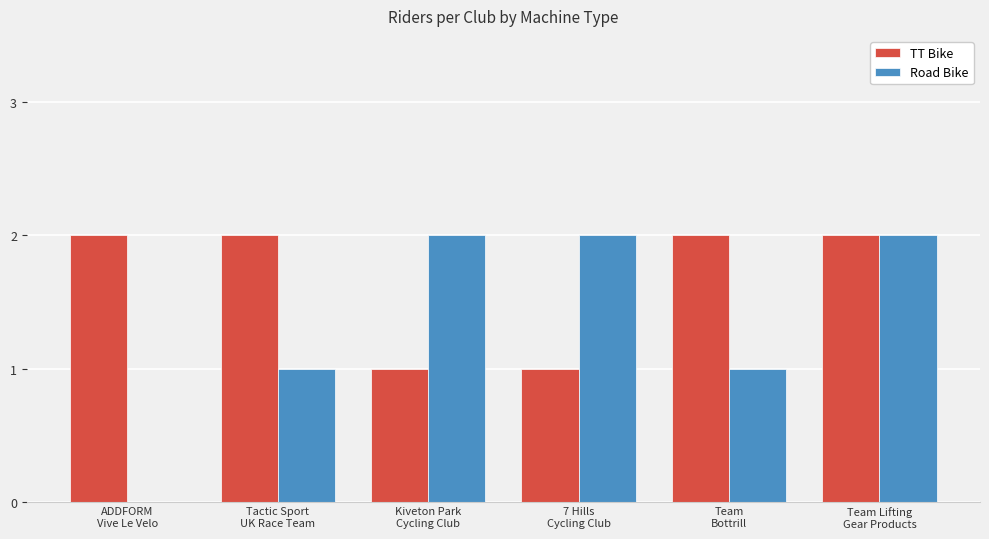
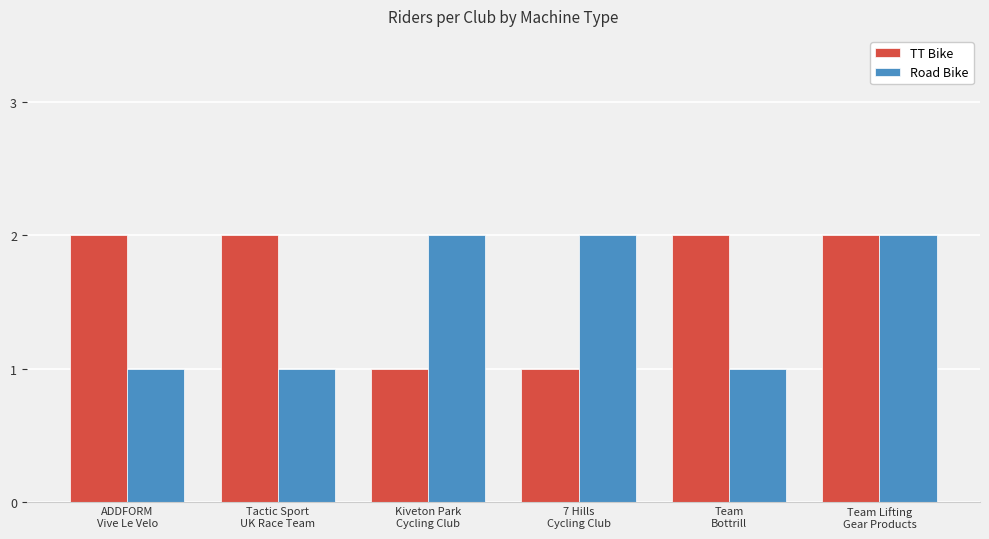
Road Bike, ADDFORM Vive Le Velo: 0 -> 1
